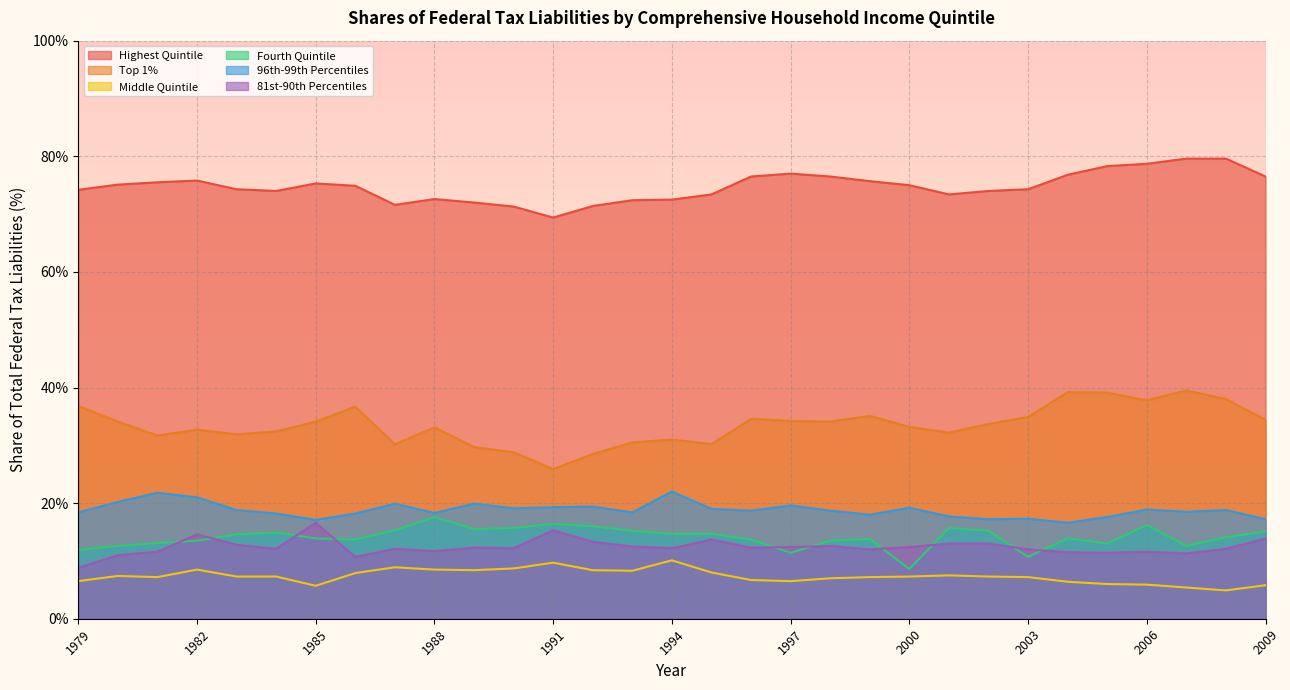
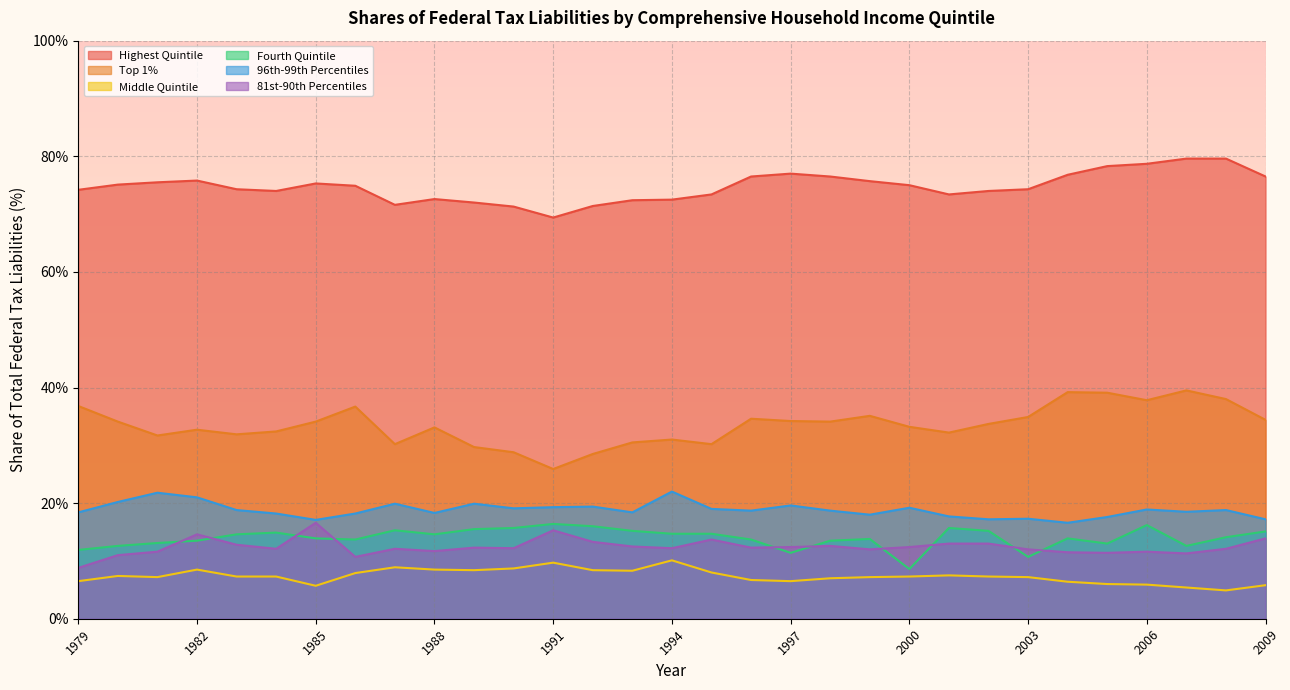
Fourth Quintile, 1988: 18% -> 15%
